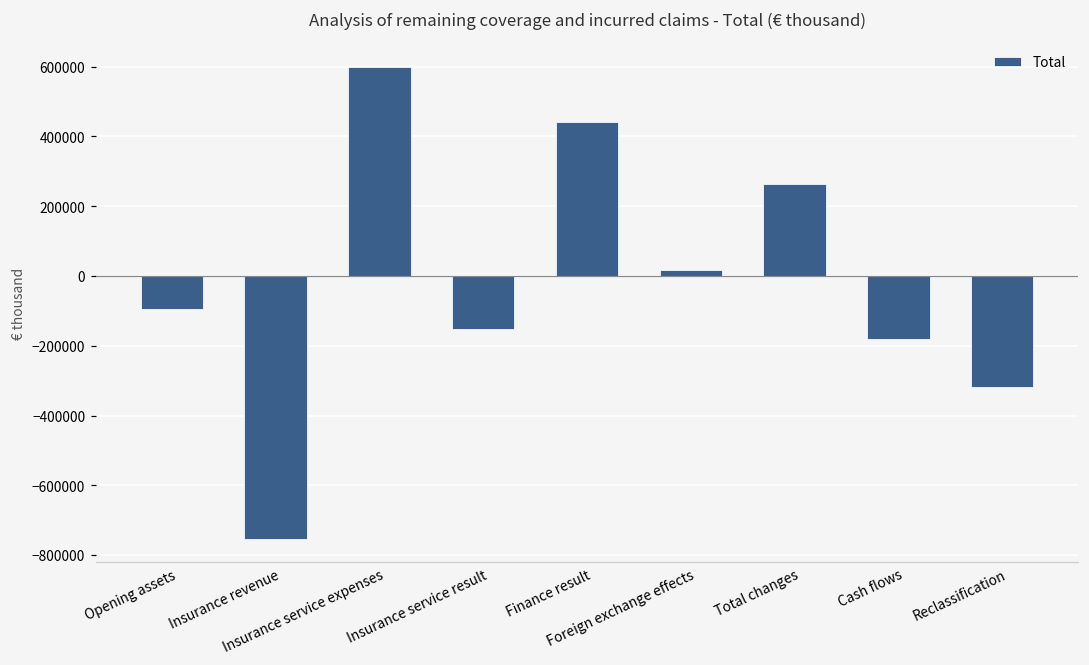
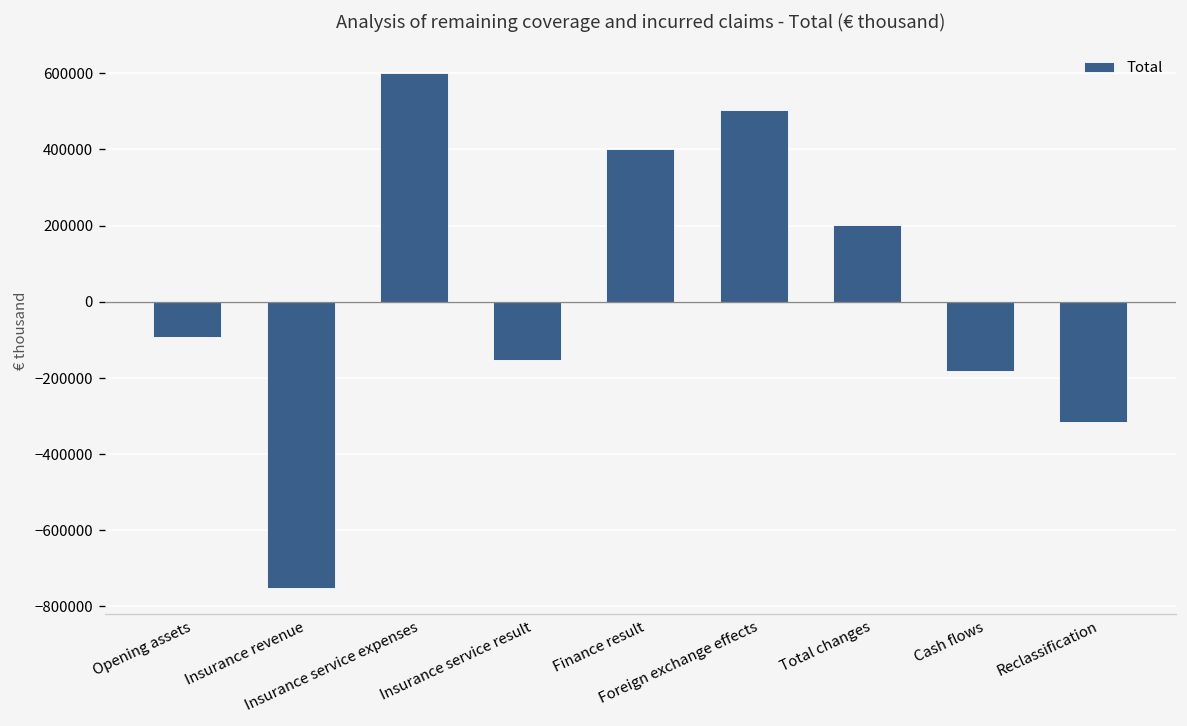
Finance result: 440000 -> 400000
Foreign exchange effects: 20000 -> 500000
Total changes: 260000 -> 200000
